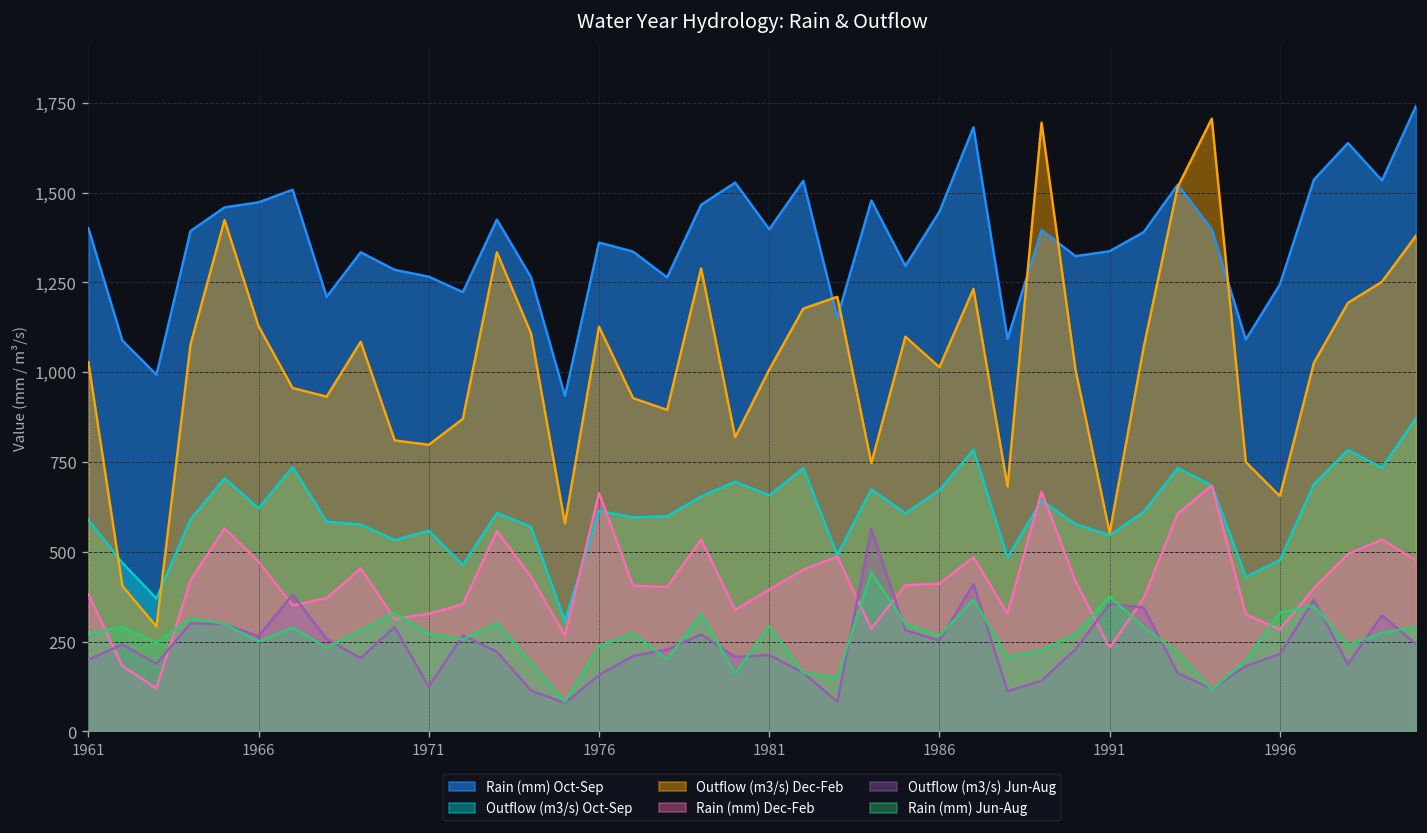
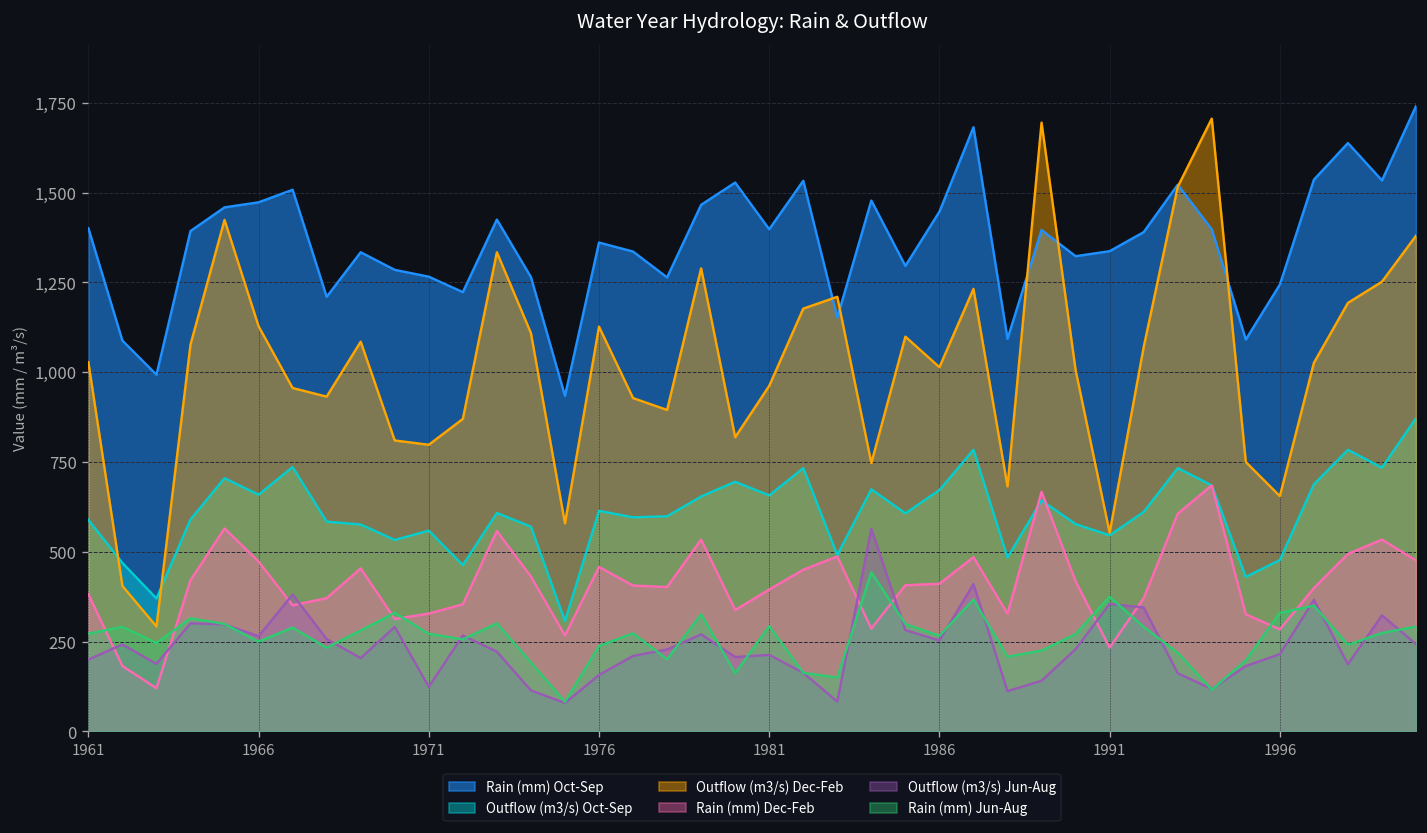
Outflow (m3/s) Oct-Sep, 1966: 620 -> 660
Rain (mm) Dec-Feb, 1976: 660 -> 460
Outflow (m3/s) Dec-Feb, 1981: 1,010 -> 960
